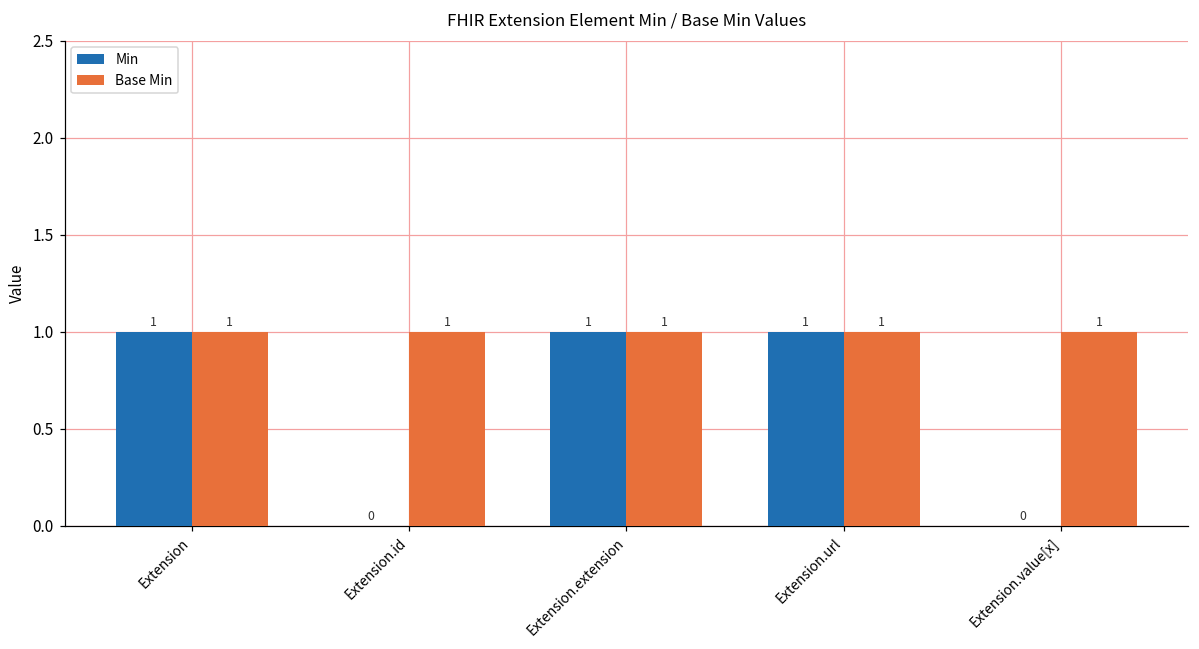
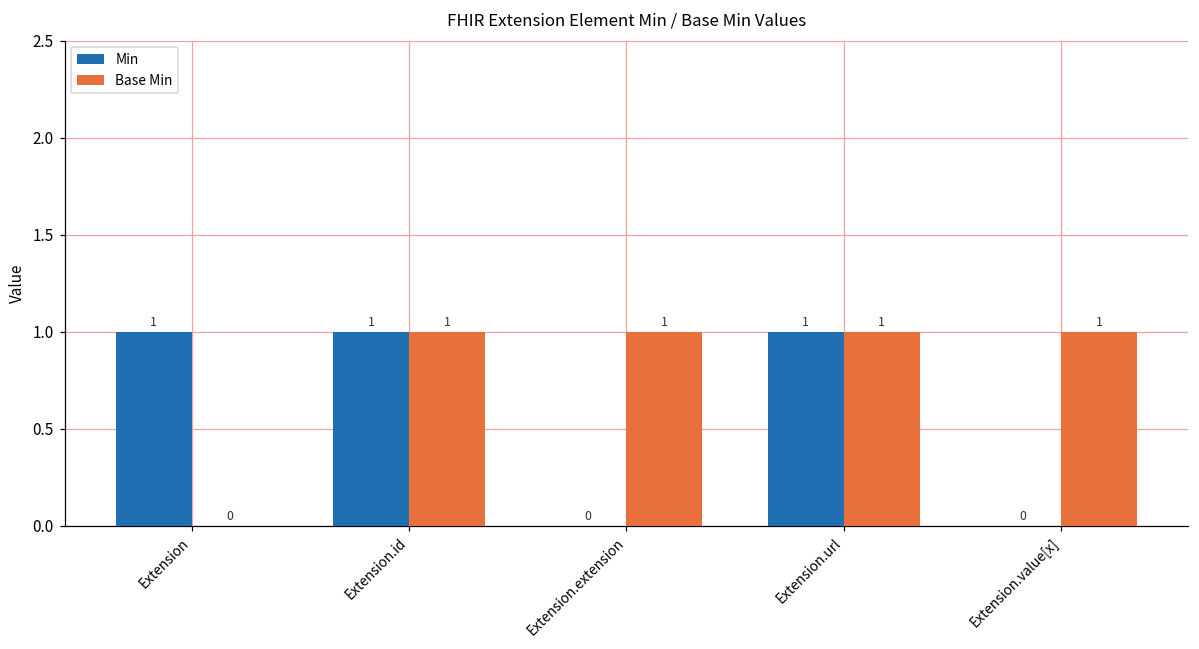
Base Min, Extension: 1 -> 0
Min, Extension.id: 0 -> 1
Min, Extension.extension: 1 -> 0
